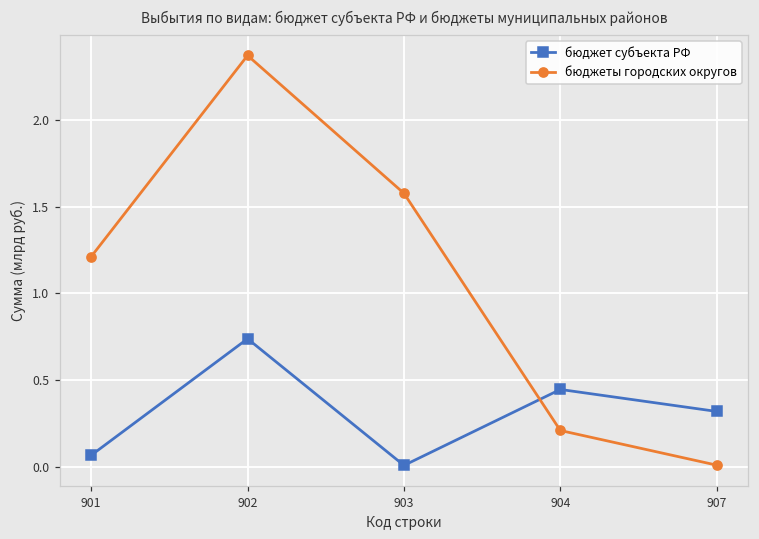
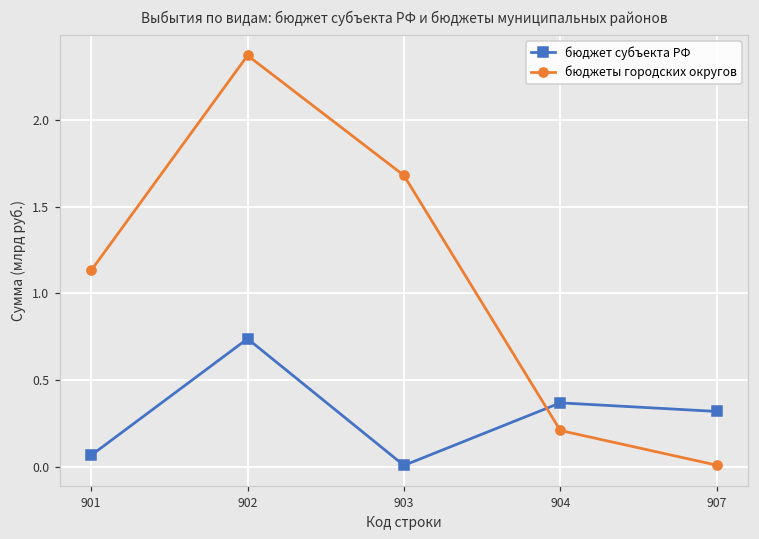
бюджеты городских округов, 901: 1.21 -> 1.13
бюджеты городских округов, 903: 1.58 -> 1.68
бюджет субъекта РФ, 904: 0.45 -> 0.37
